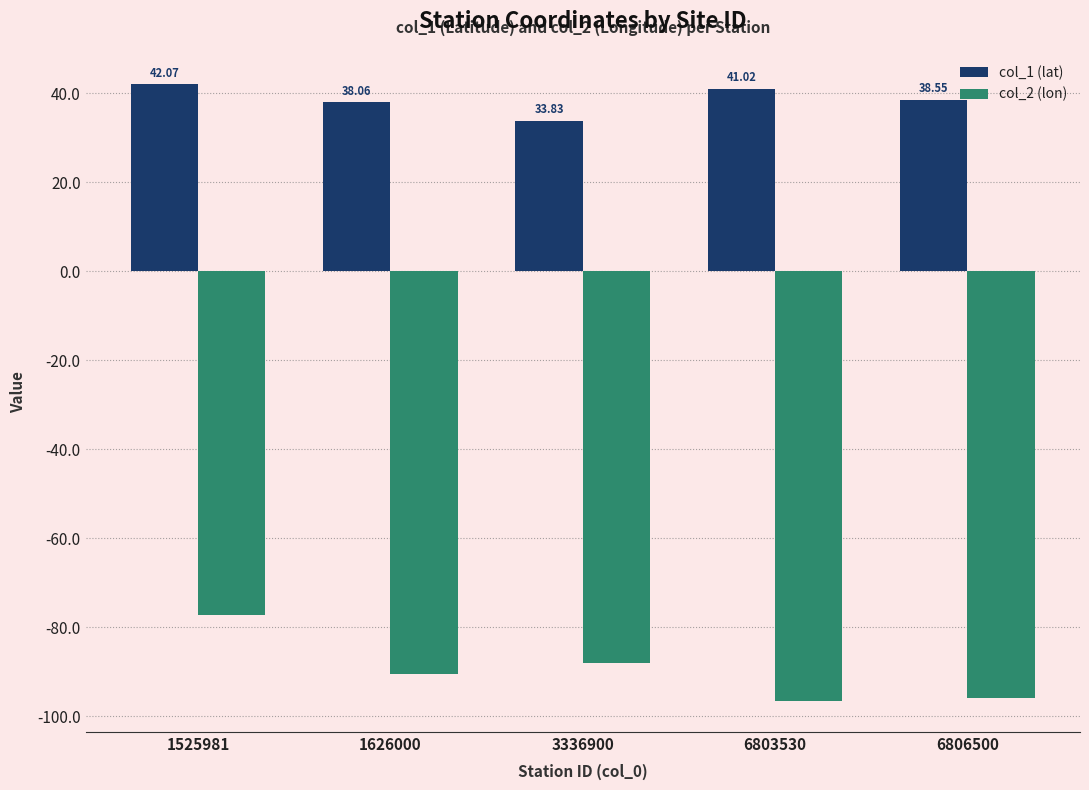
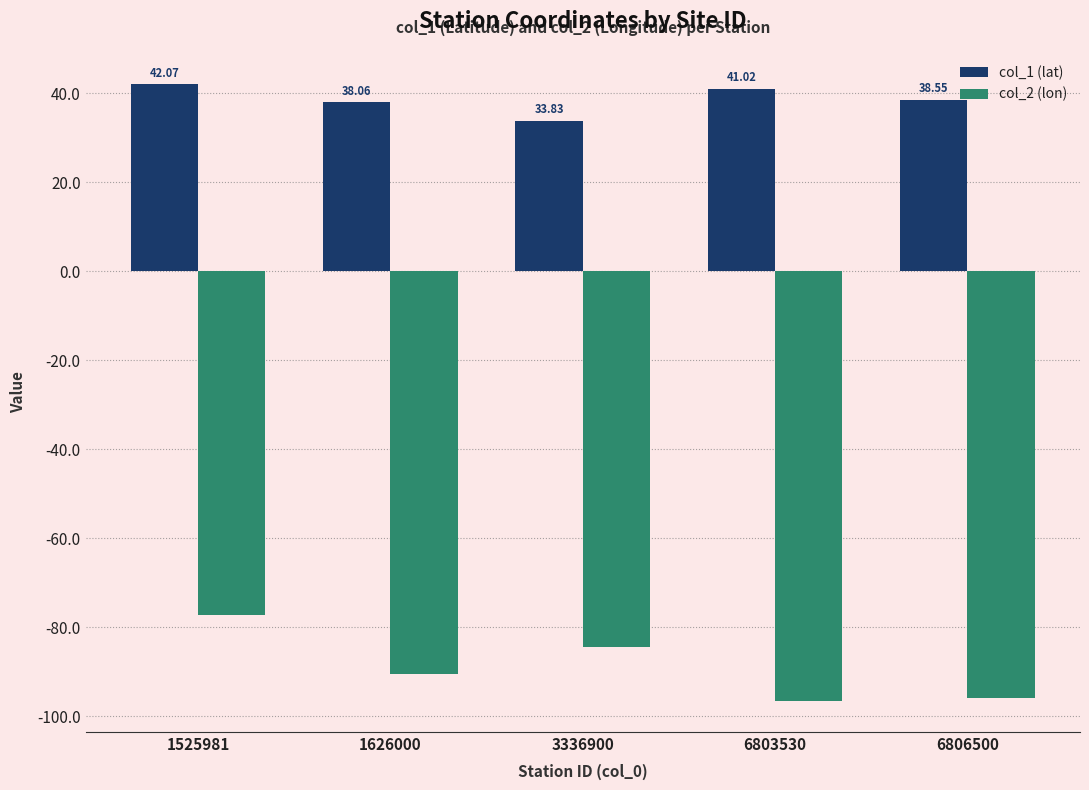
col_2 (lon), 3336900: -88 -> -84
